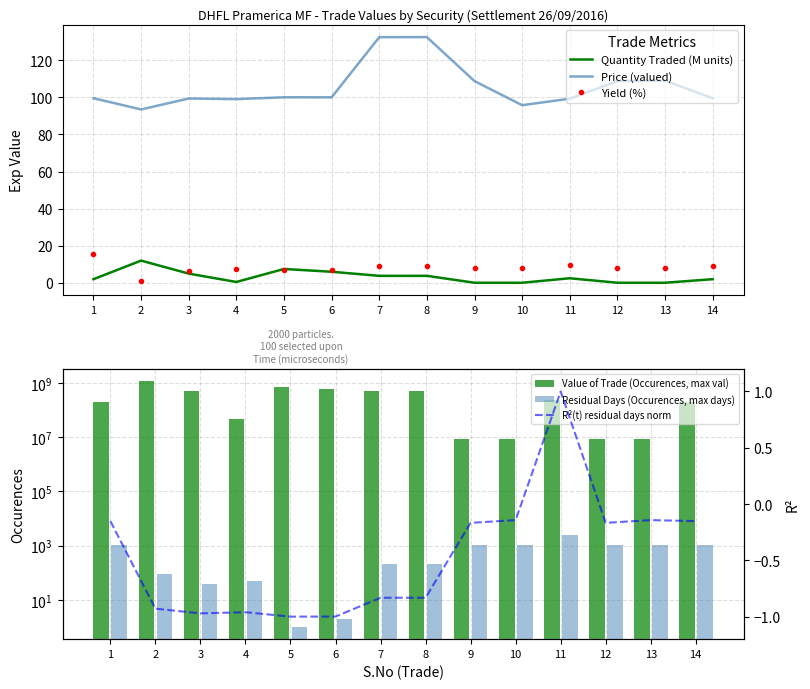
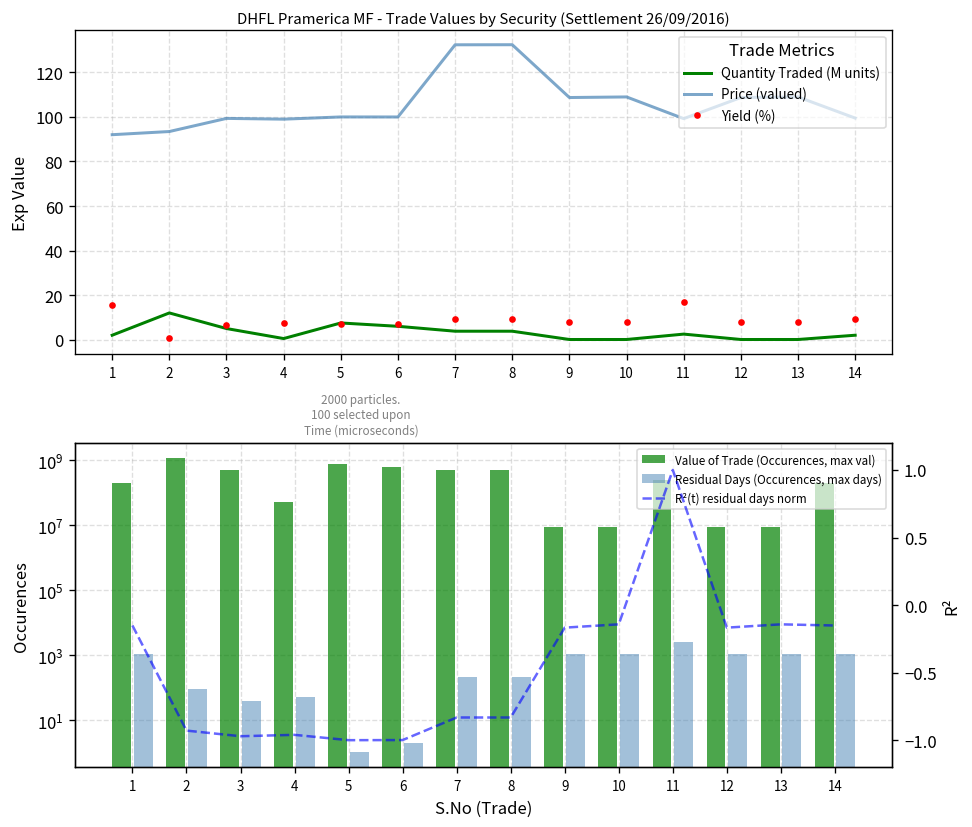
DHFL Pramerica MF - Trade Values by Security (Settlement 26/09/2016), Price (valued), 1: 99 -> 92
DHFL Pramerica MF - Trade Values by Security (Settlement 26/09/2016), Price (valued), 10: 96 -> 109
DHFL Pramerica MF - Trade Values by Security (Settlement 26/09/2016), Yield (%), 11: 9 -> 17
